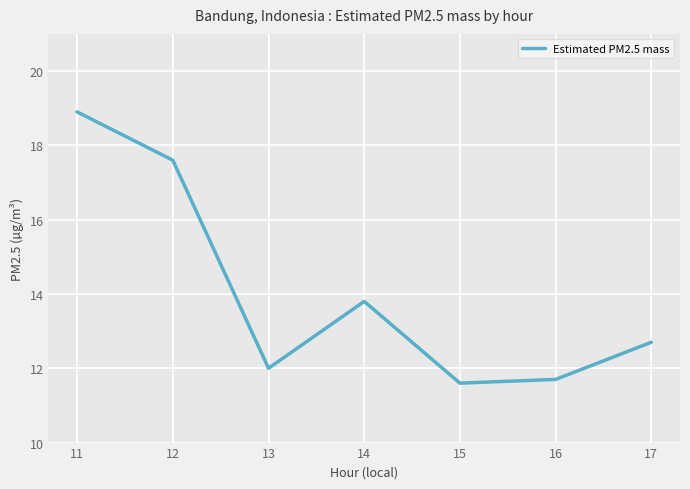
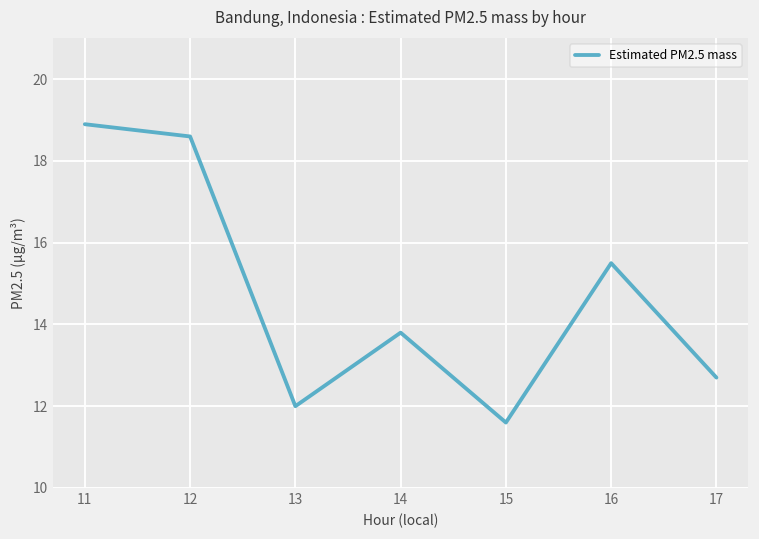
12: 17.6 -> 18.6
16: 11.7 -> 15.5
